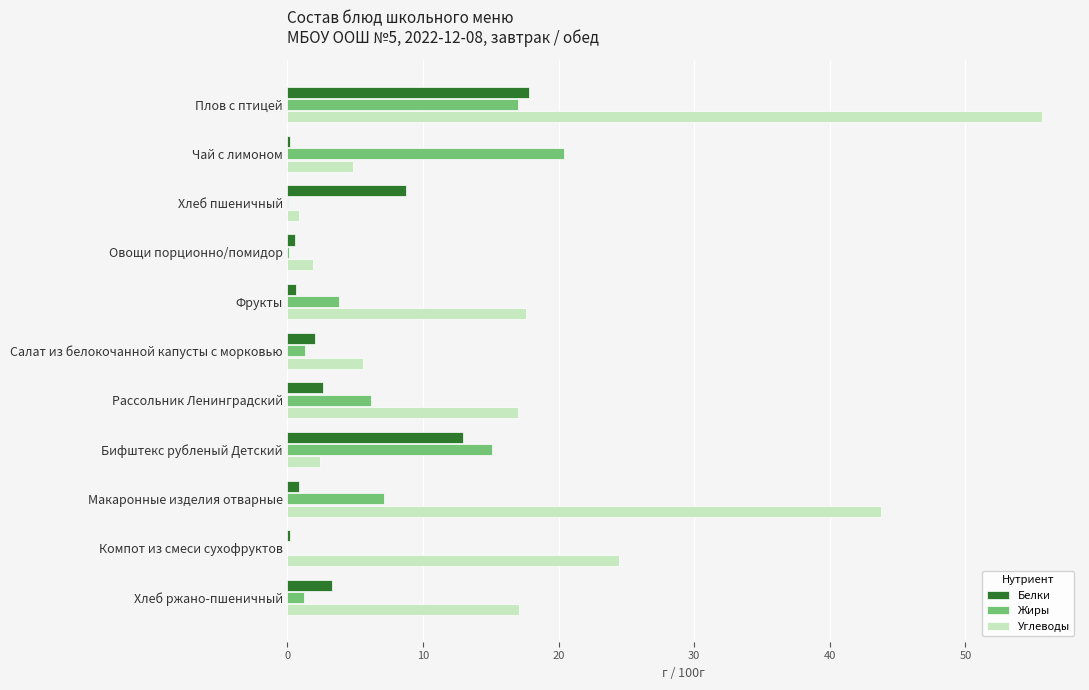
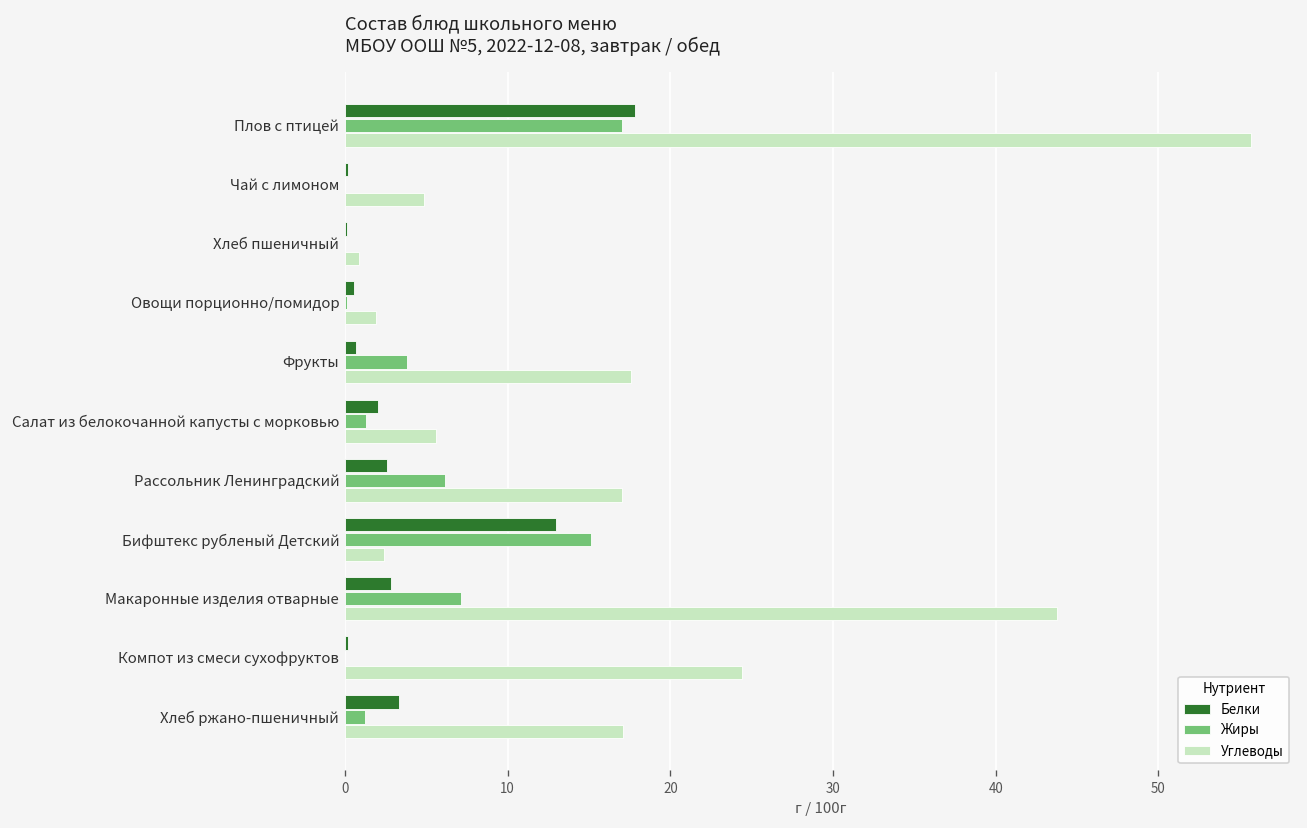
Жиры, Чай с лимоном: 20.4 -> 0.0
Белки, Хлеб пшеничный: 8.7 -> 0.1
Белки, Макаронные изделия отварные: 0.9 -> 2.8
